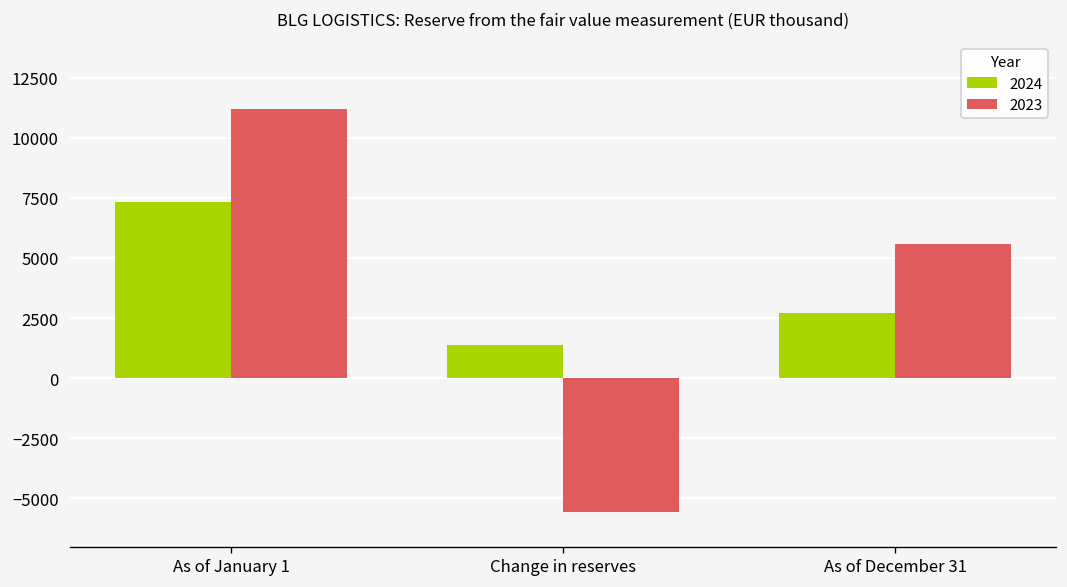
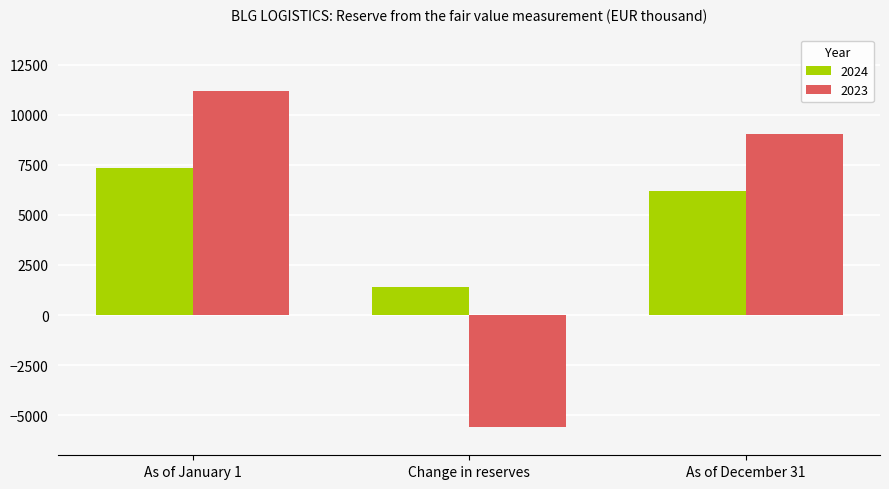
2024, As of December 31: 2700 -> 6200
2023, As of December 31: 5600 -> 9000
